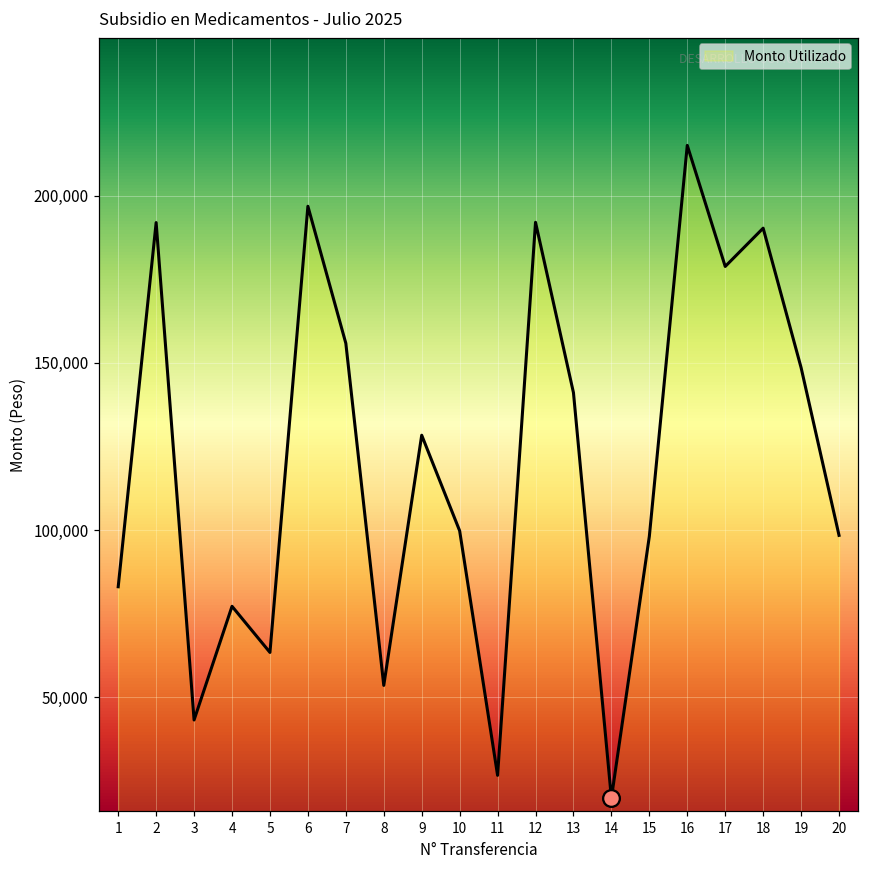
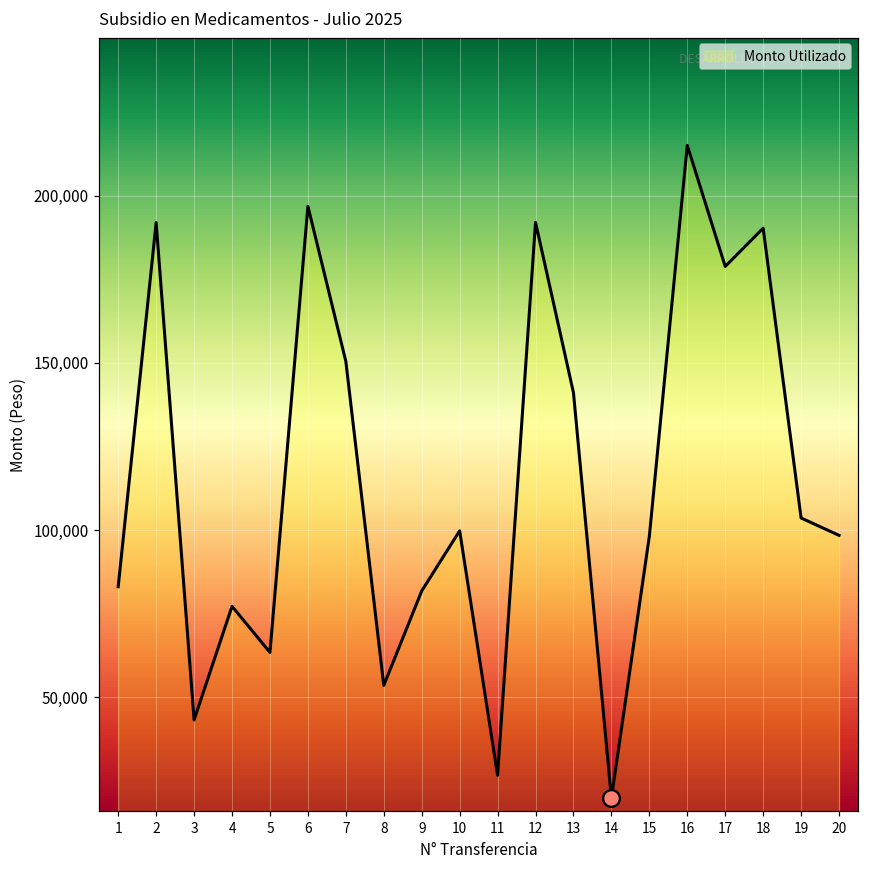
Monto Utilizado, 7: 156,000 -> 150,000
Monto Utilizado, 9: 128,000 -> 82,000
Monto Utilizado, 19: 149,000 -> 104,000
